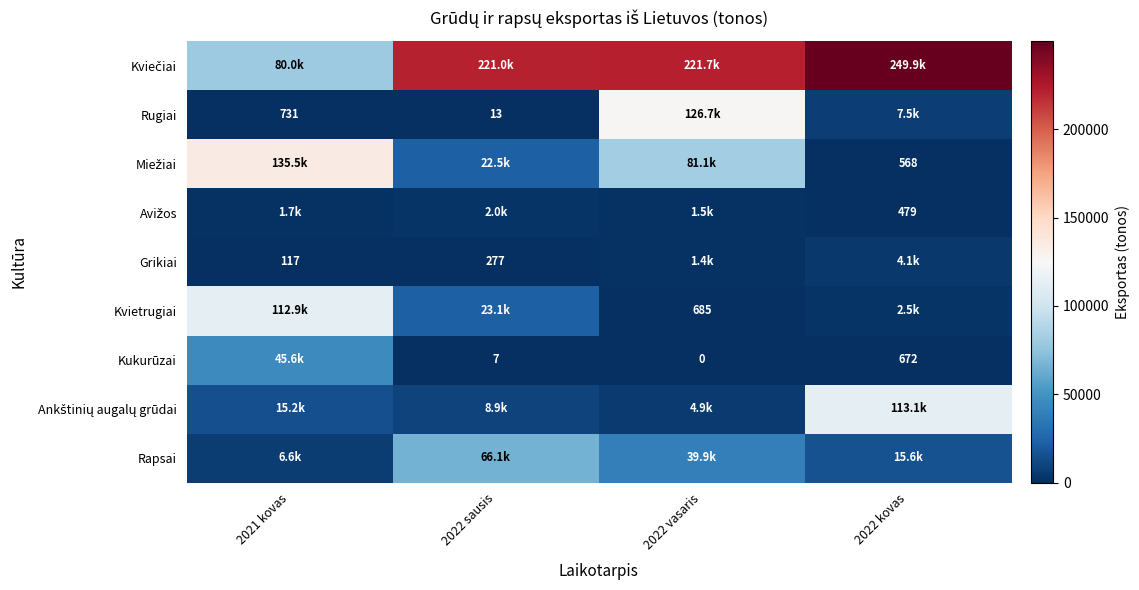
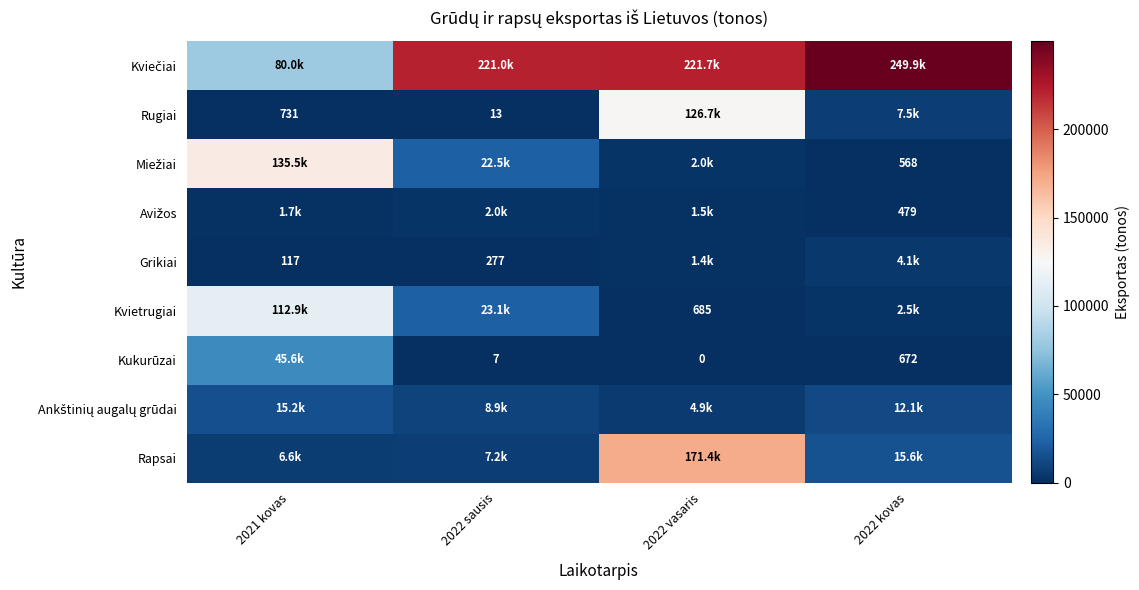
Miežiai, 2022 vasaris: 81.1k -> 2.0k
Ankštinių augalų grūdai, 2022 kovas: 113.1k -> 12.1k
Rapsai, 2022 sausis: 66.1k -> 7.2k
Rapsai, 2022 vasaris: 39.9k -> 171.4k
